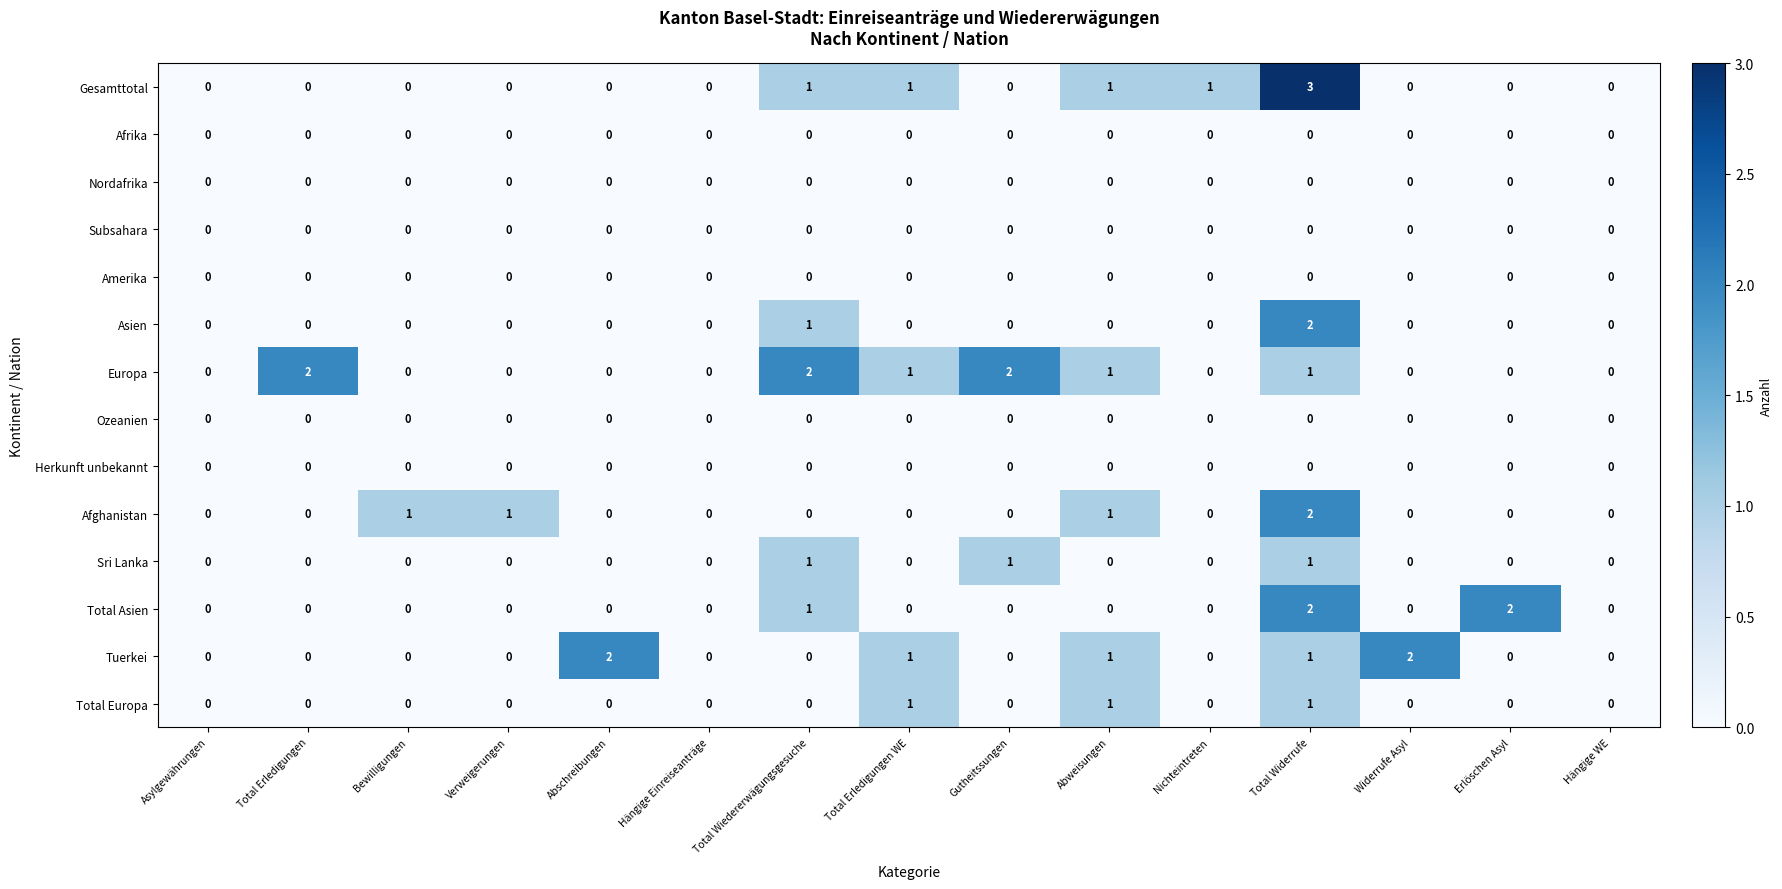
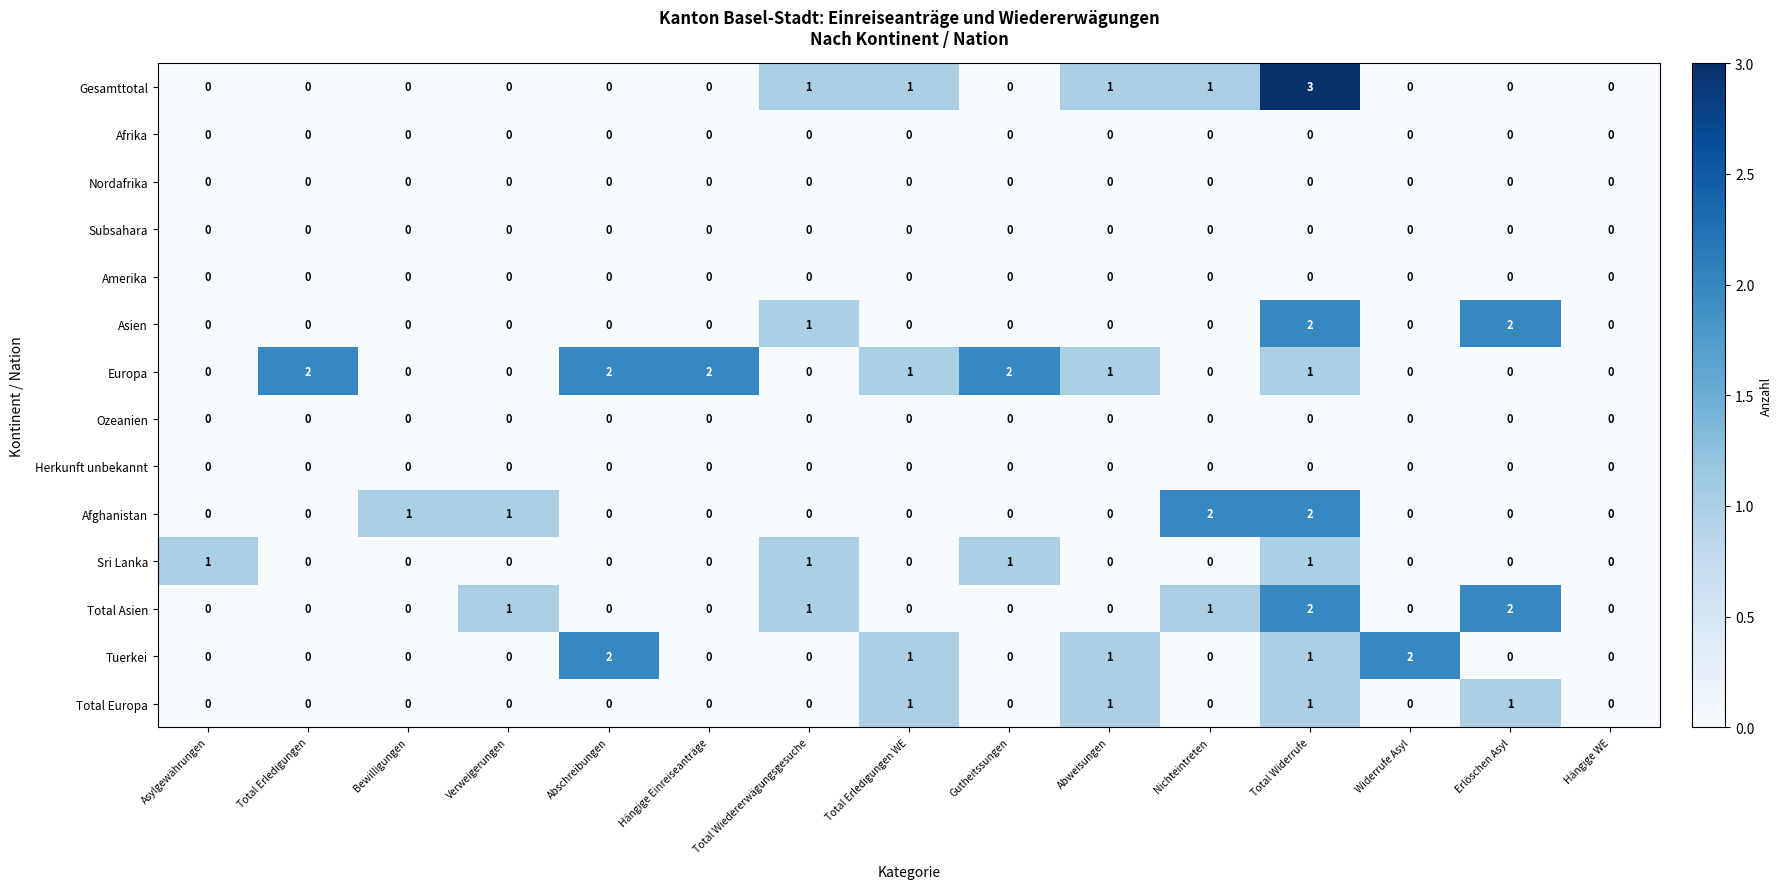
Asien, Erlöschen Asyl: 0 -> 2
Europa, Abschreibungen: 0 -> 2
Europa, Hängige Einreiseanträge: 0 -> 2
Europa, Total Wiedererwägungsgesuche: 2 -> 0
Afghanistan, Abweisungen: 1 -> 0
Afghanistan, Nichteintreten: 0 -> 2
Sri Lanka, Asylgewährungen: 0 -> 1
Total Asien, Verweigerungen: 0 -> 1
Total Asien, Nichteintreten: 0 -> 1
Total Europa, Erlöschen Asyl: 0 -> 1
